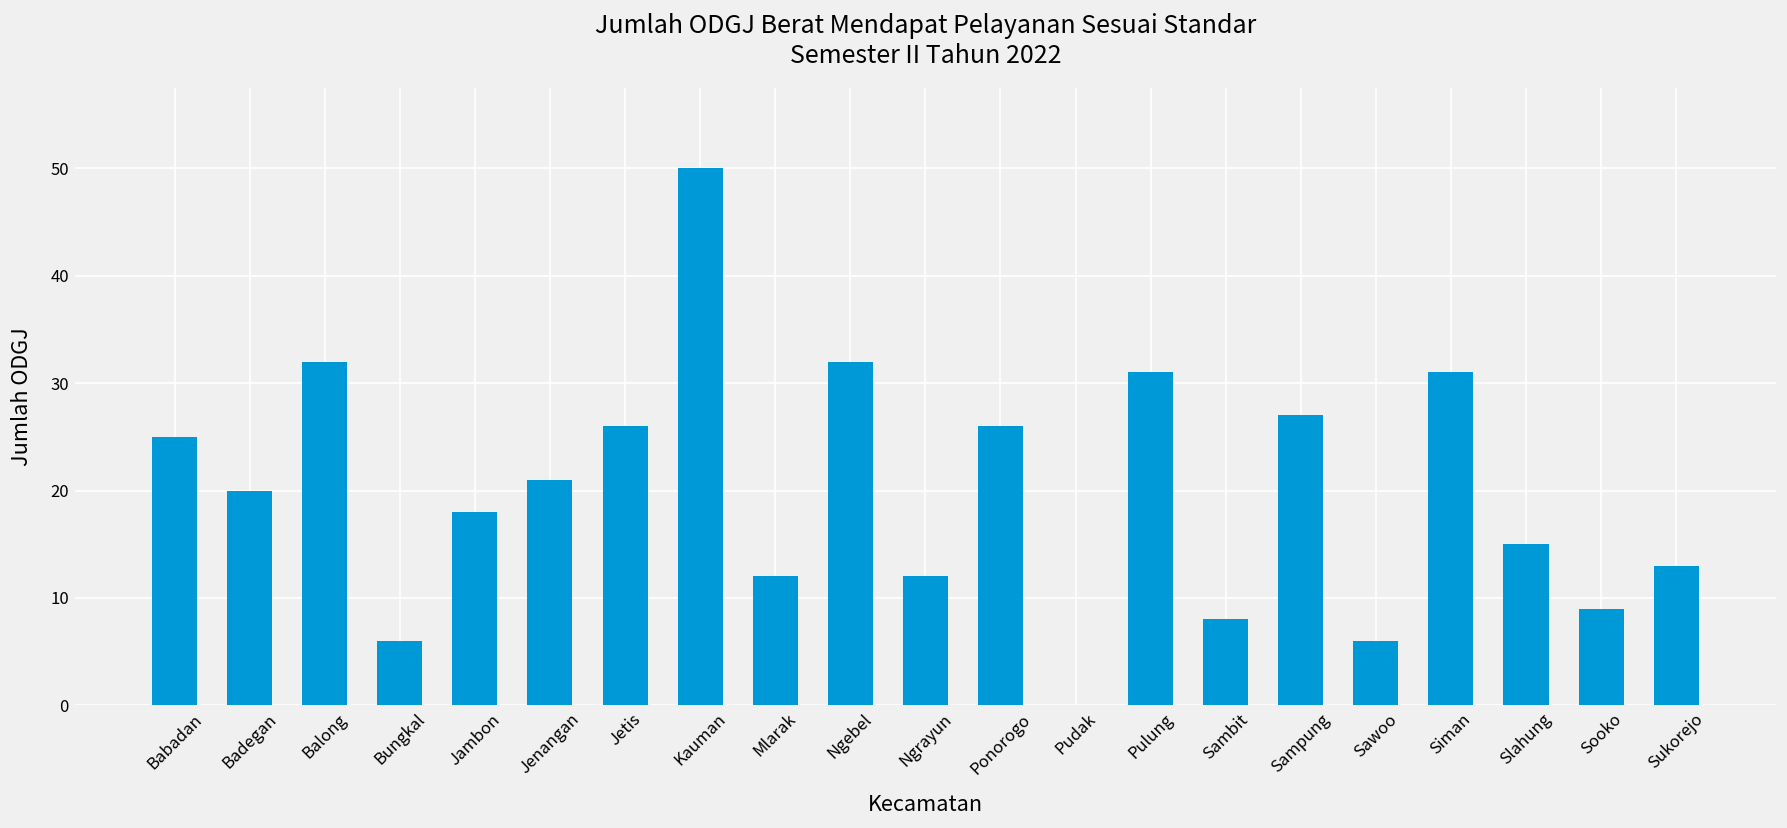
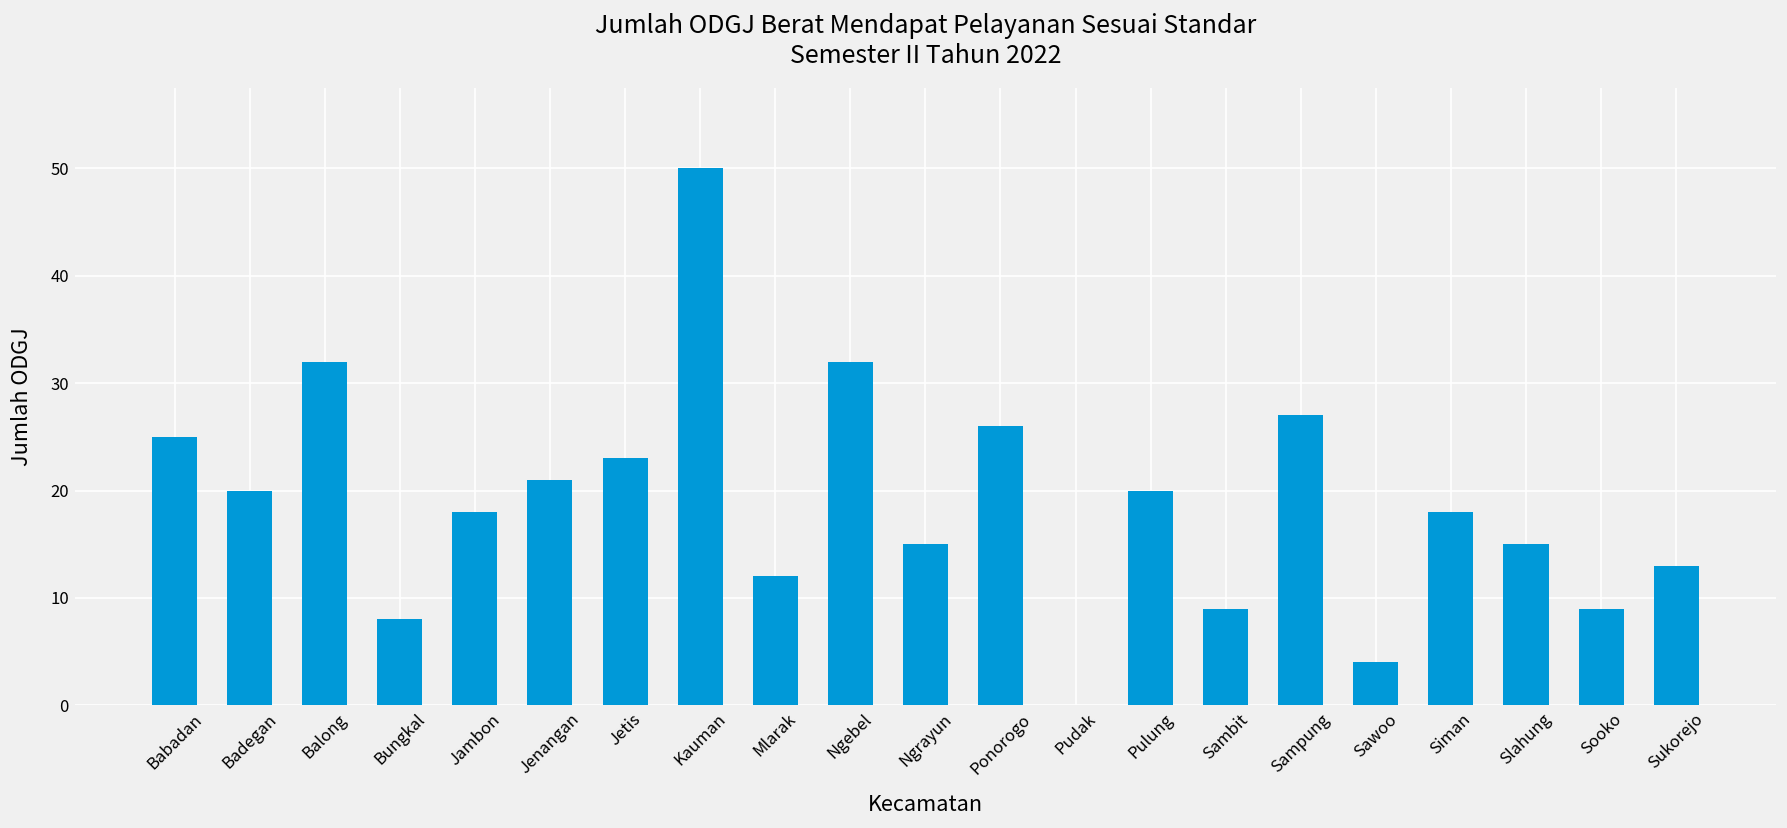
Bungkal: 6 -> 8
Jetis: 26 -> 23
Ngrayun: 12 -> 15
Pulung: 31 -> 20
Sambit: 8 -> 9
Sawoo: 6 -> 4
Siman: 31 -> 18
